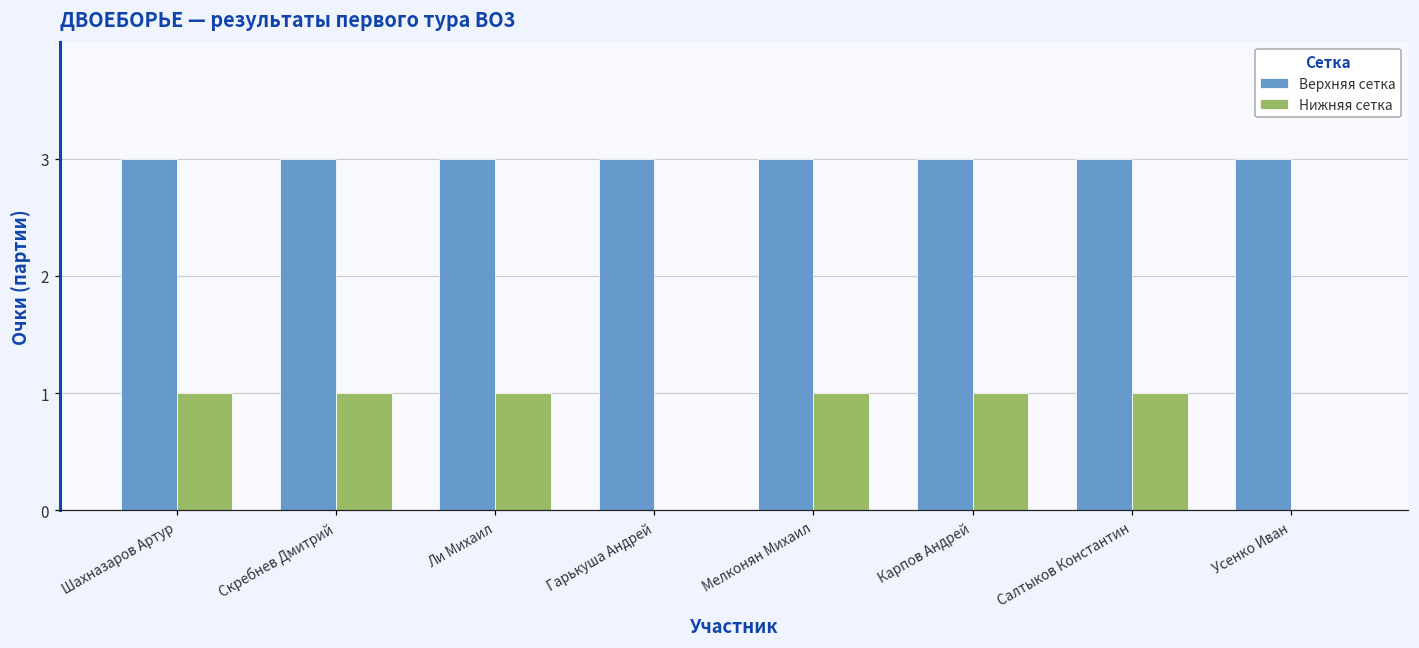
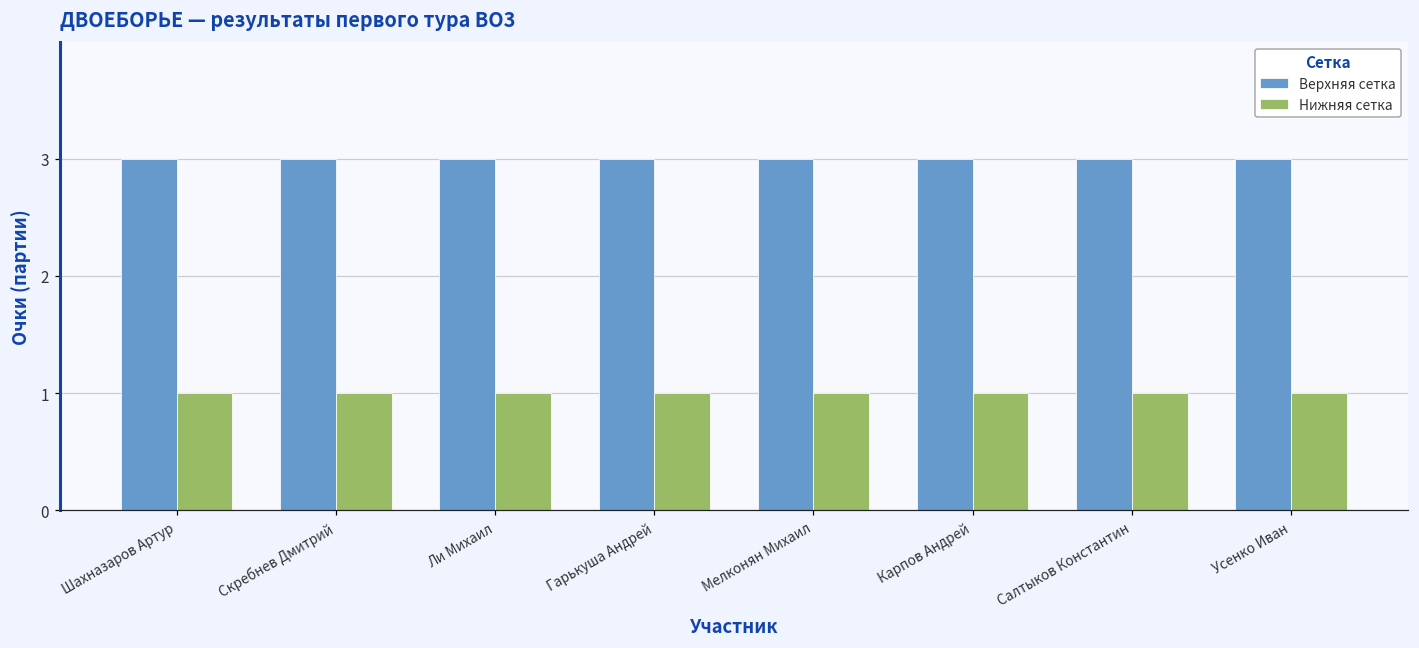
Нижняя сетка, Гарькуша Андрей: 0 -> 1
Нижняя сетка, Усенко Иван: 0 -> 1
